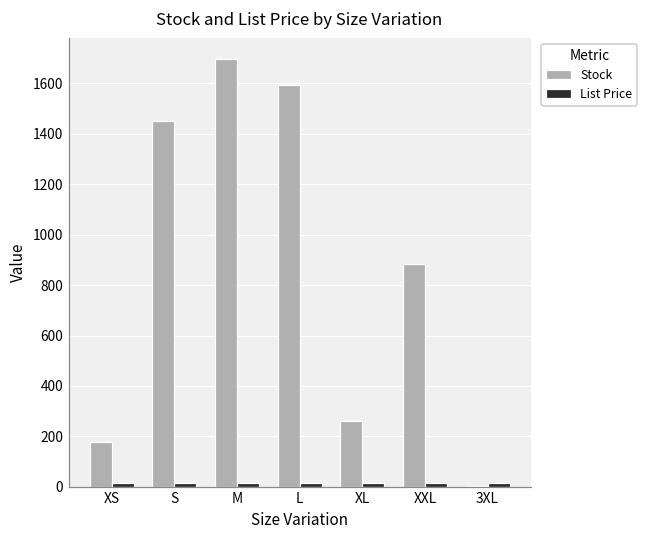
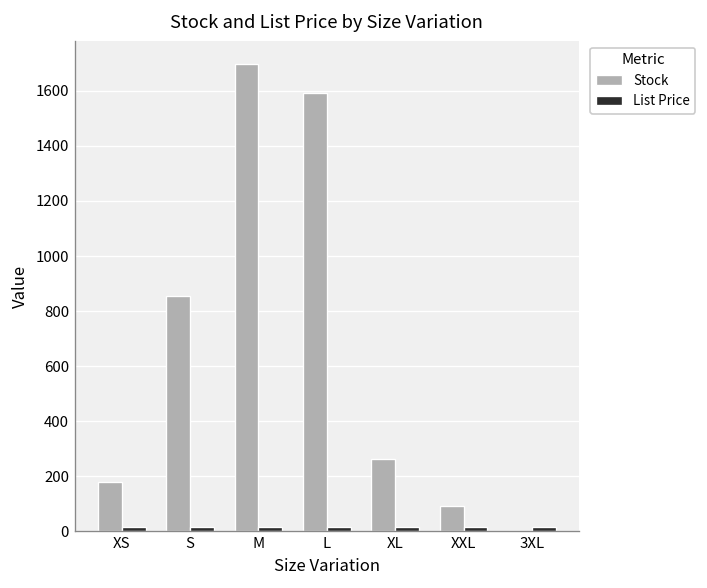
Stock, S: 1450 -> 860
Stock, XXL: 880 -> 90
